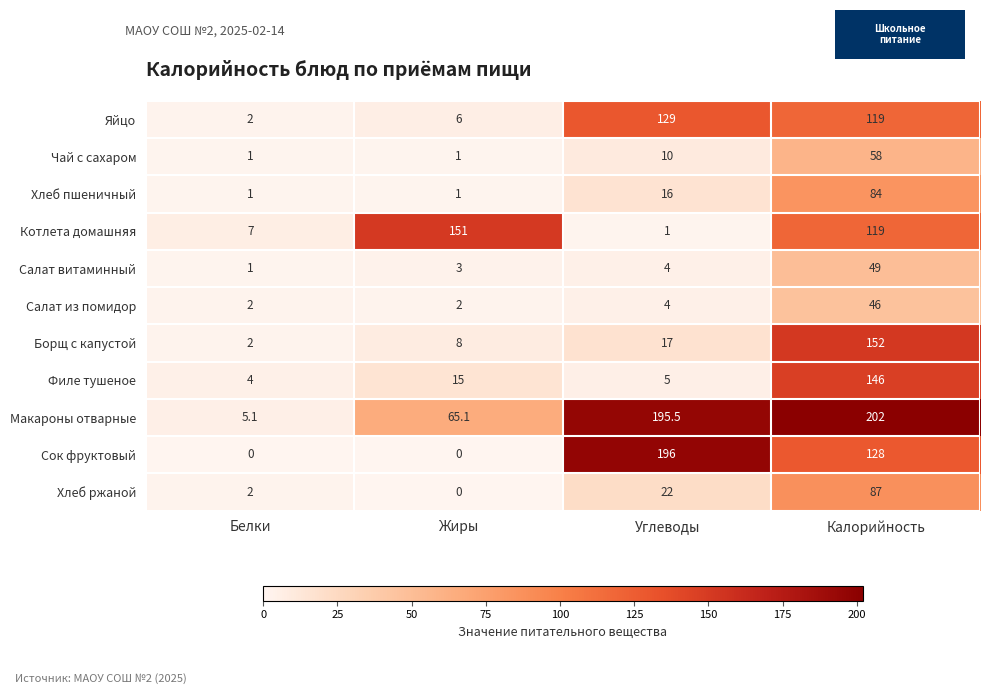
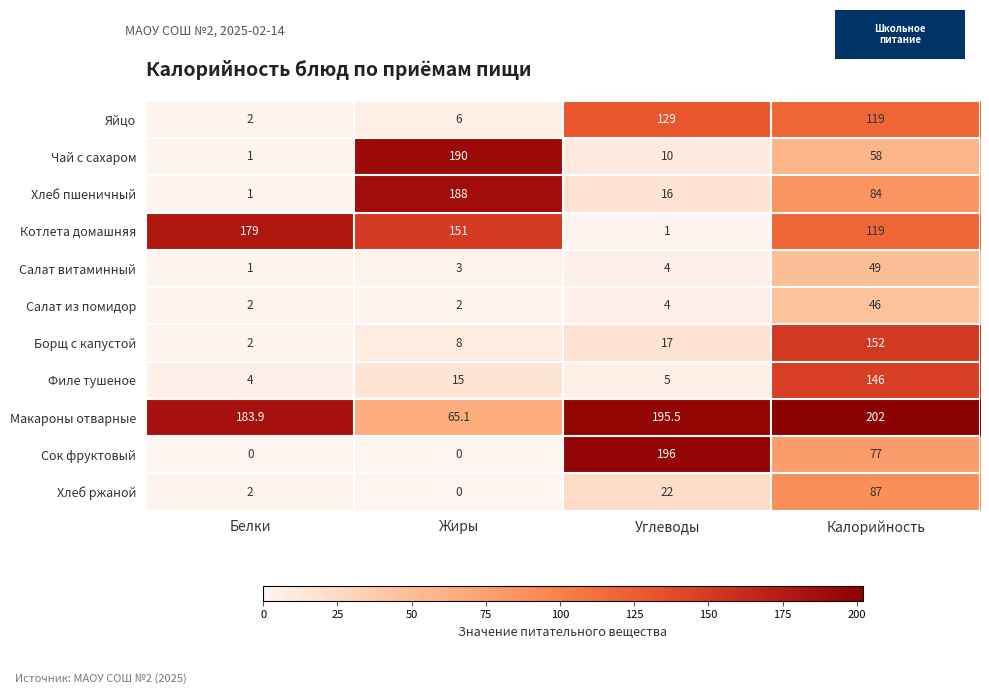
Чай с сахаром, Жиры: 1 -> 190
Хлеб пшеничный, Жиры: 1 -> 188
Котлета домашняя, Белки: 7 -> 179
Макароны отварные, Белки: 5.1 -> 183.9
Сок фруктовый, Калорийность: 128 -> 77
